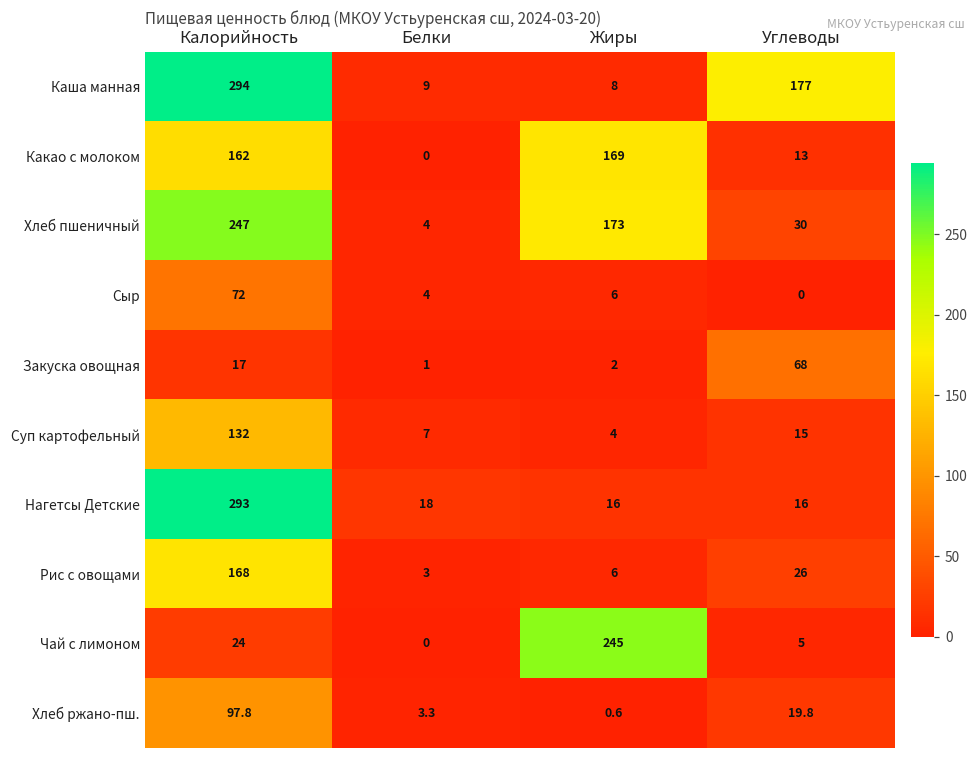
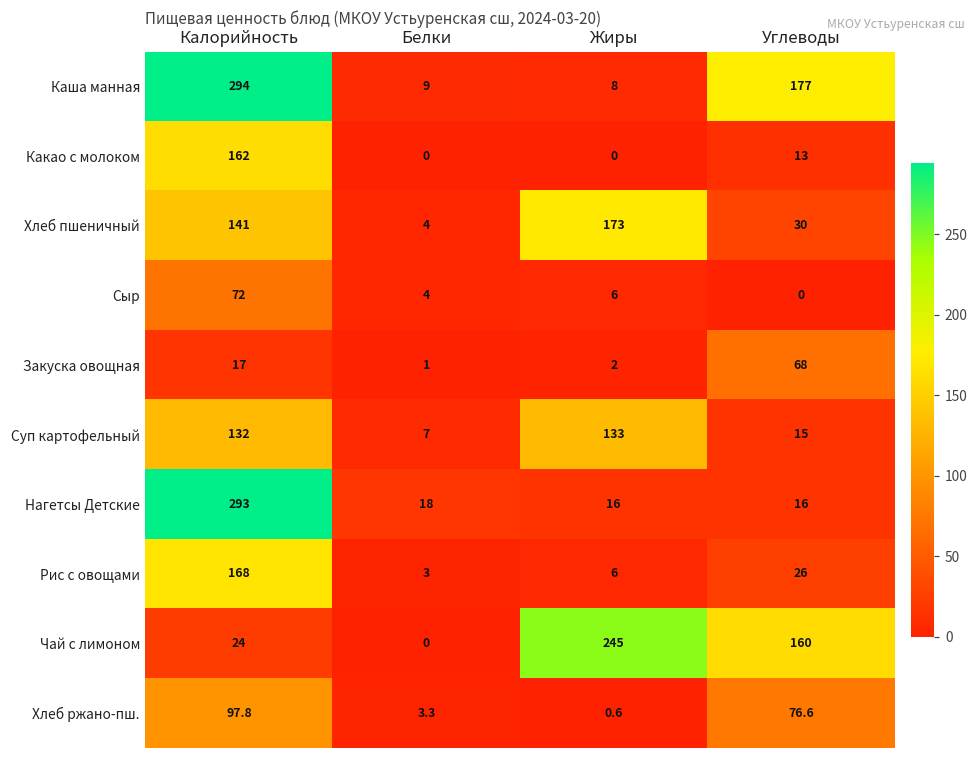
Какао с молоком, Жиры: 169 -> 0
Хлеб пшеничный, Калорийность: 247 -> 141
Суп картофельный, Жиры: 4 -> 133
Чай с лимоном, Углеводы: 5 -> 160
Хлеб ржано-пш., Углеводы: 19.8 -> 76.6
